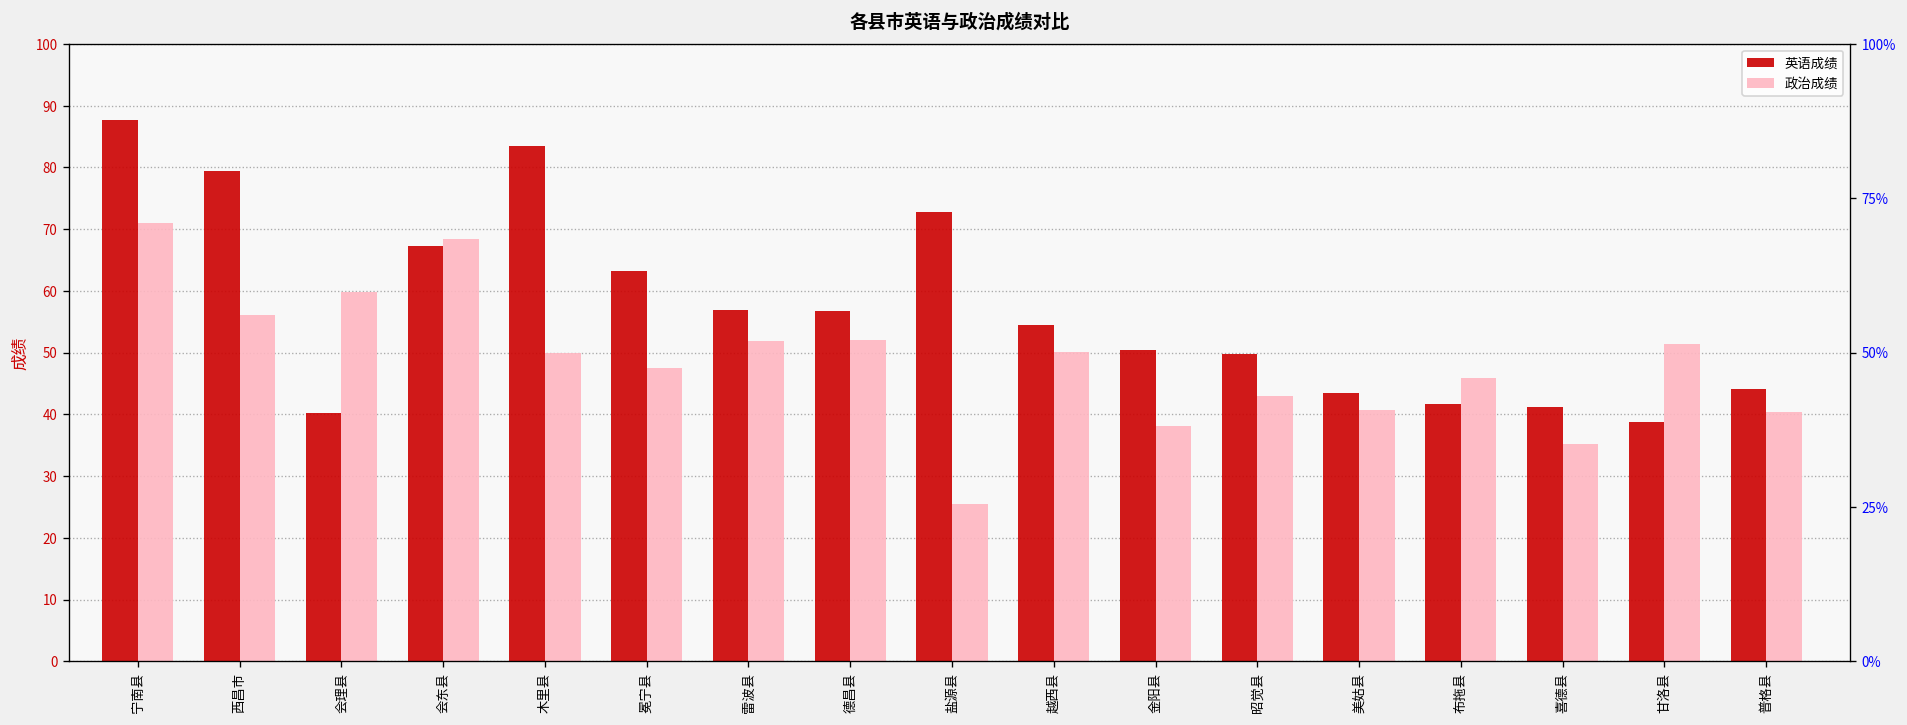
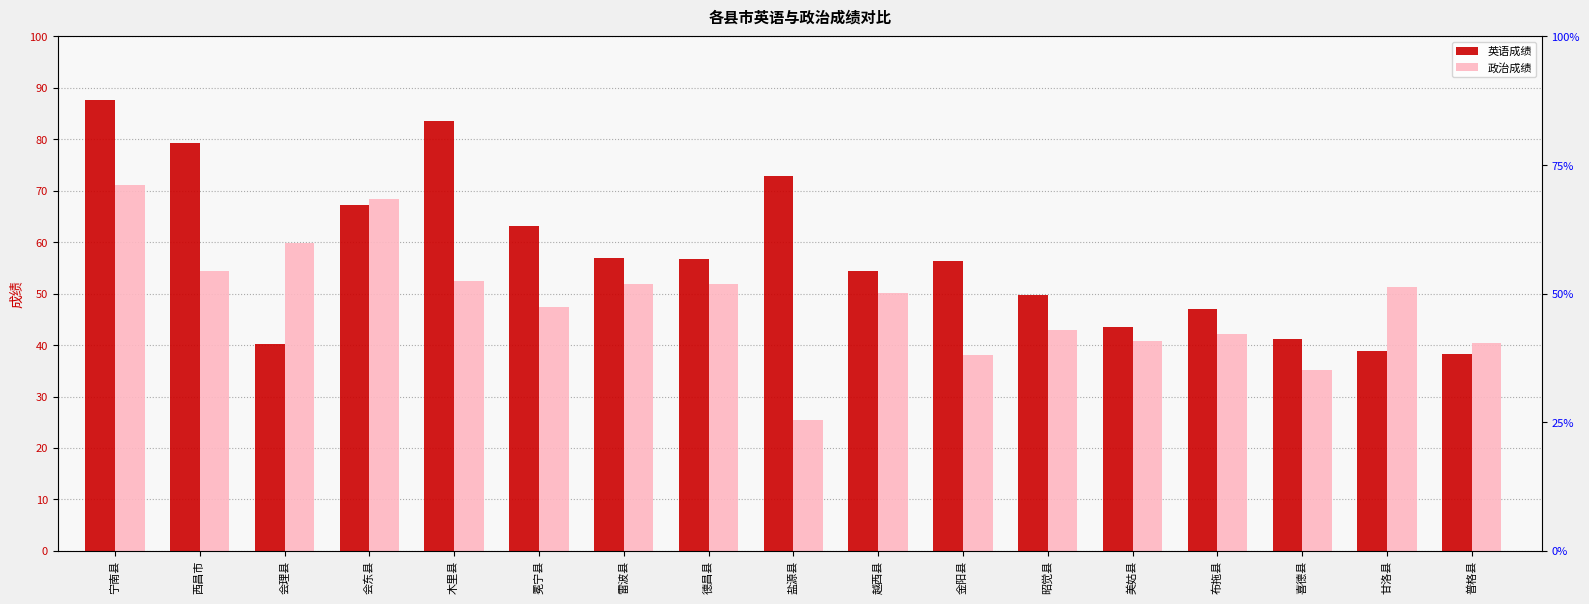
政治成绩, 西昌市: 56 -> 54
政治成绩, 木里县: 50 -> 52
英语成绩, 金阳县: 50 -> 56
英语成绩, 布拖县: 42 -> 47
政治成绩, 布拖县: 46 -> 42
英语成绩, 普格县: 44 -> 38
